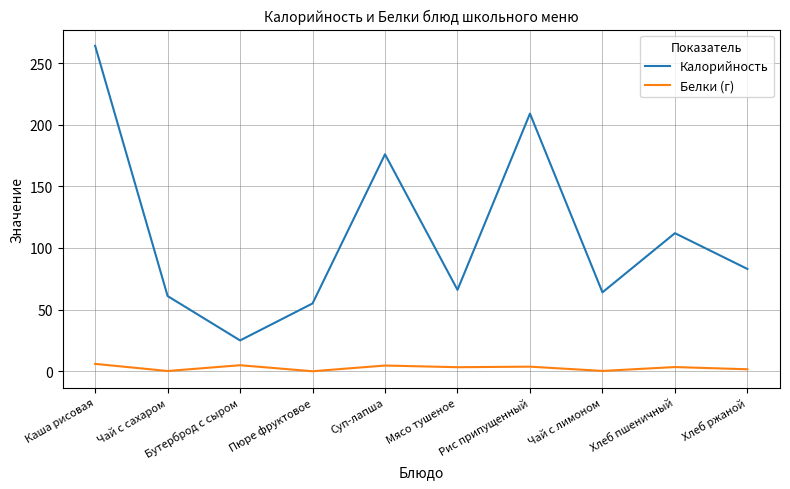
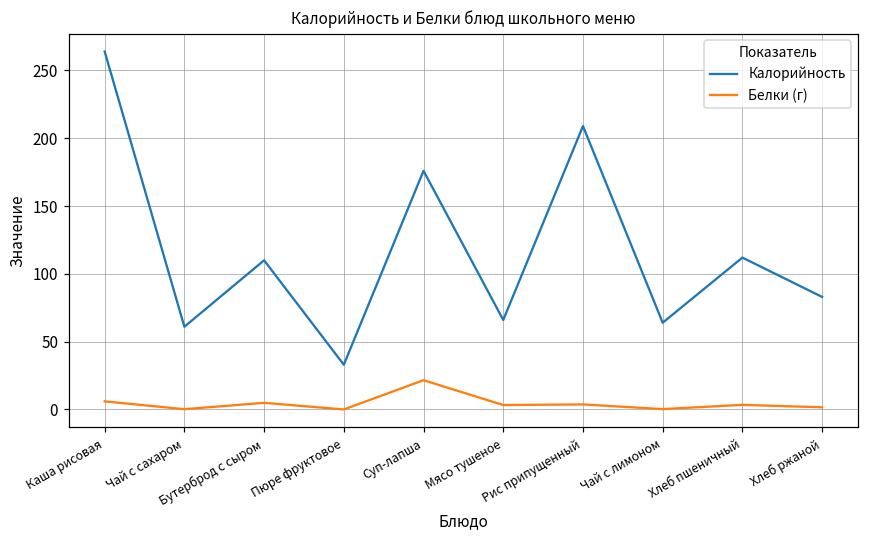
Калорийность, Бутерброд с сыром: 25 -> 110
Калорийность, Пюре фруктовое: 55 -> 33
Белки (г), Суп-лапша: 5 -> 22
